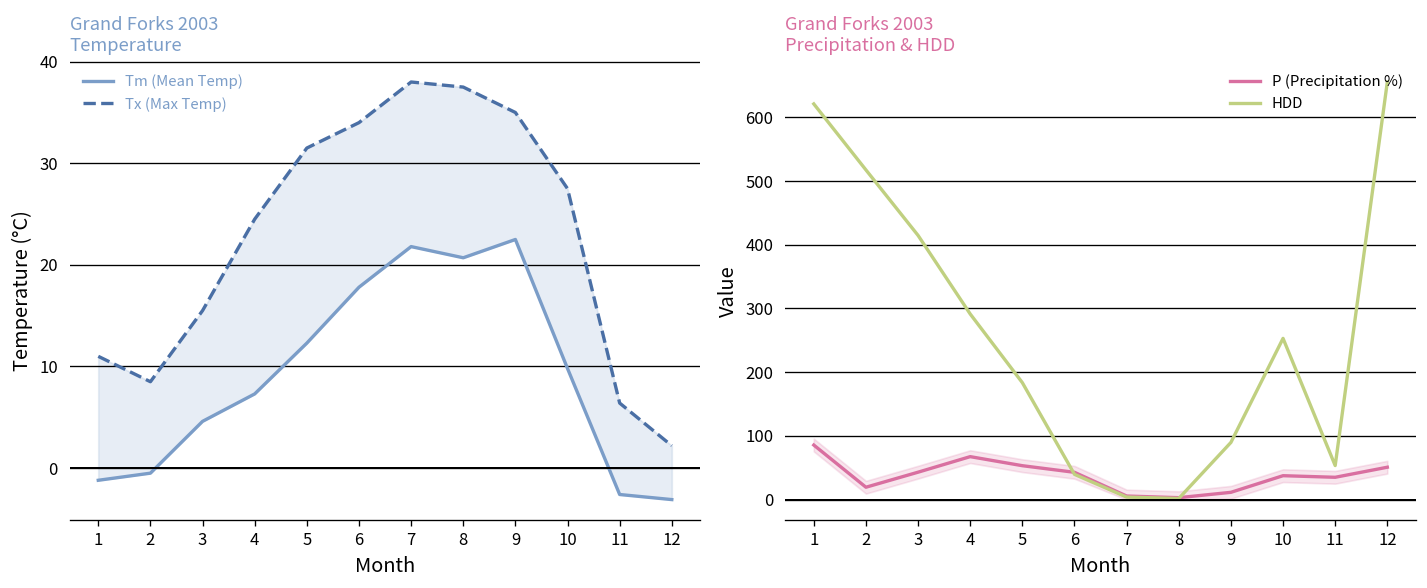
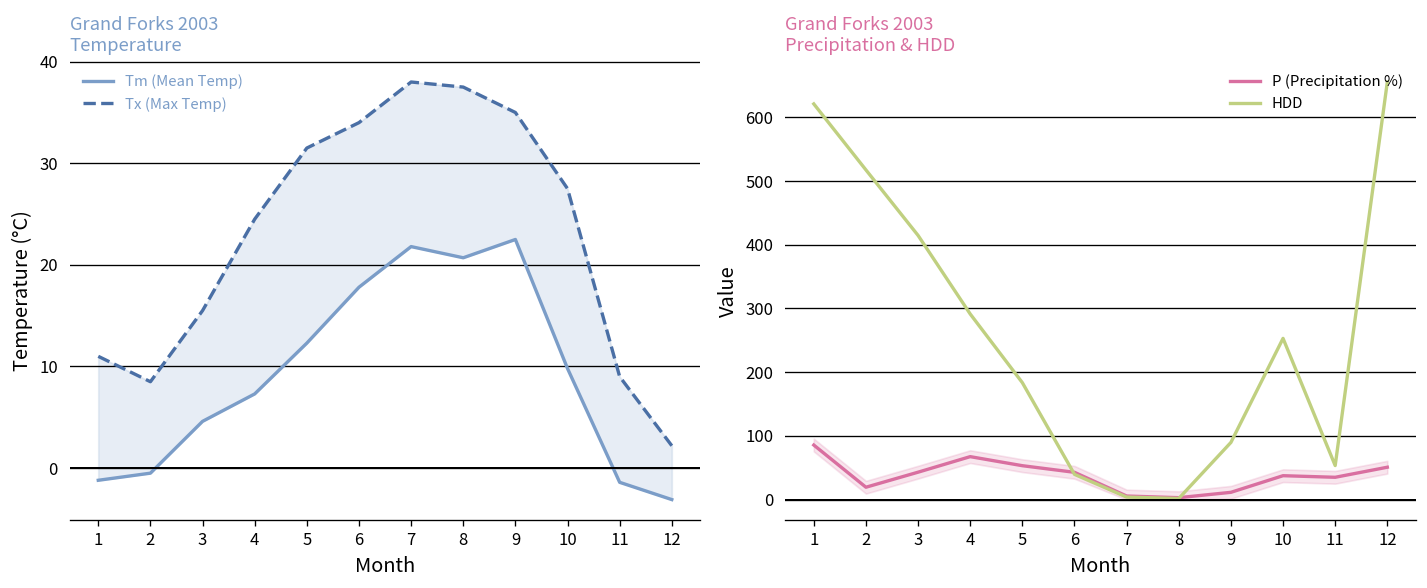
Grand Forks 2003 Temperature, Tm (Mean Temp), 11: -3 -> -1
Grand Forks 2003 Temperature, Tx (Max Temp), 11: 6 -> 9
